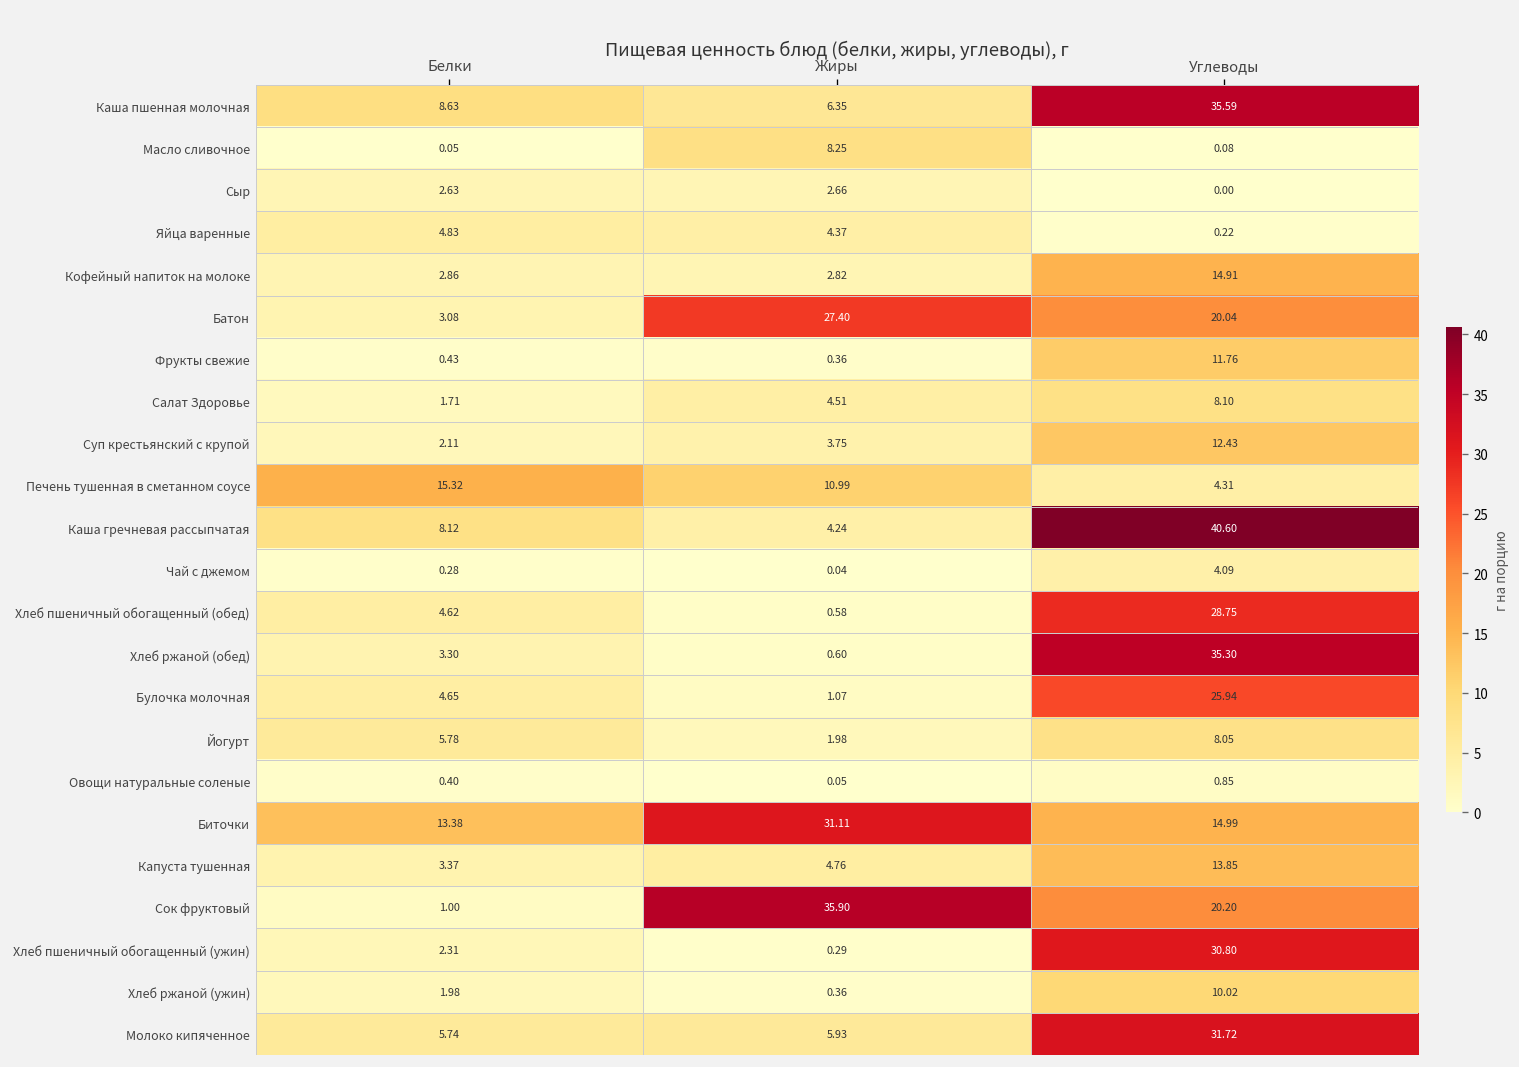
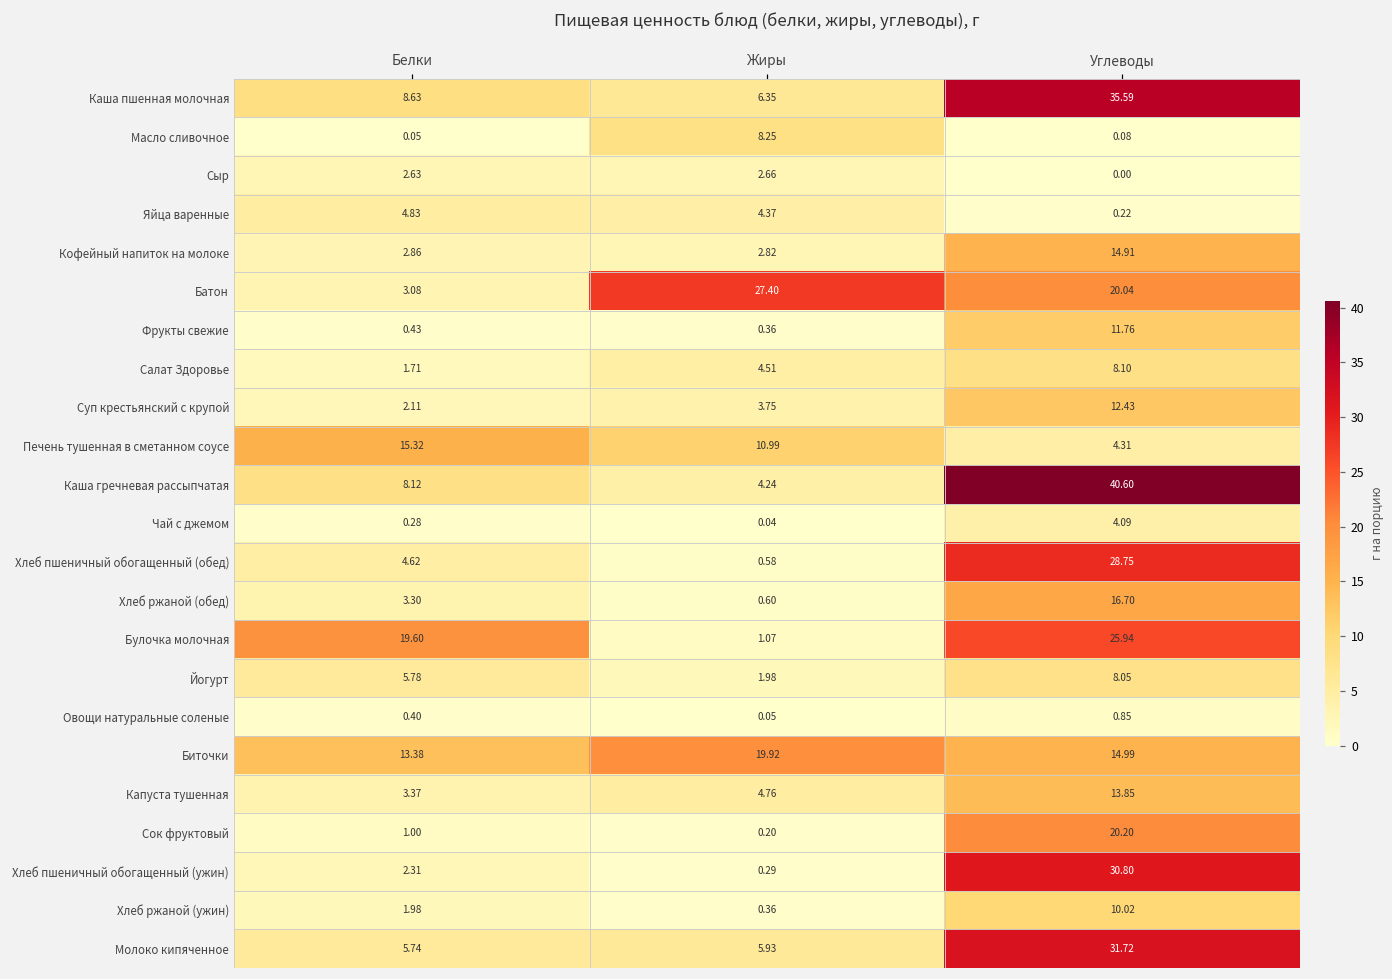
Хлеб ржаной (обед), Углеводы: 35.30 -> 16.70
Булочка молочная, Белки: 4.65 -> 19.60
Биточки, Жиры: 31.11 -> 19.92
Сок фруктовый, Жиры: 35.90 -> 0.20
